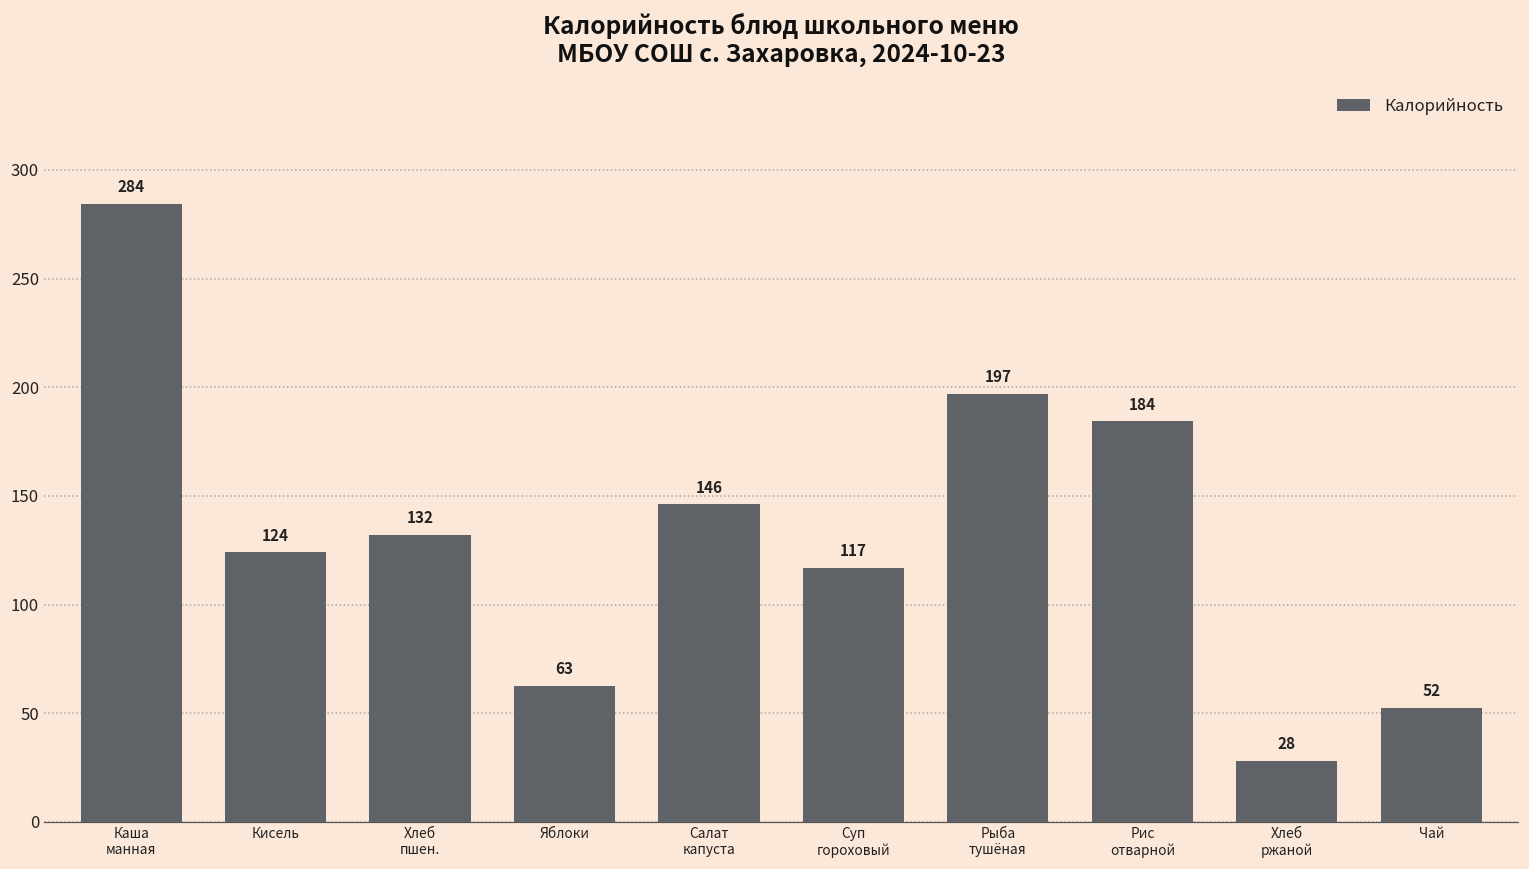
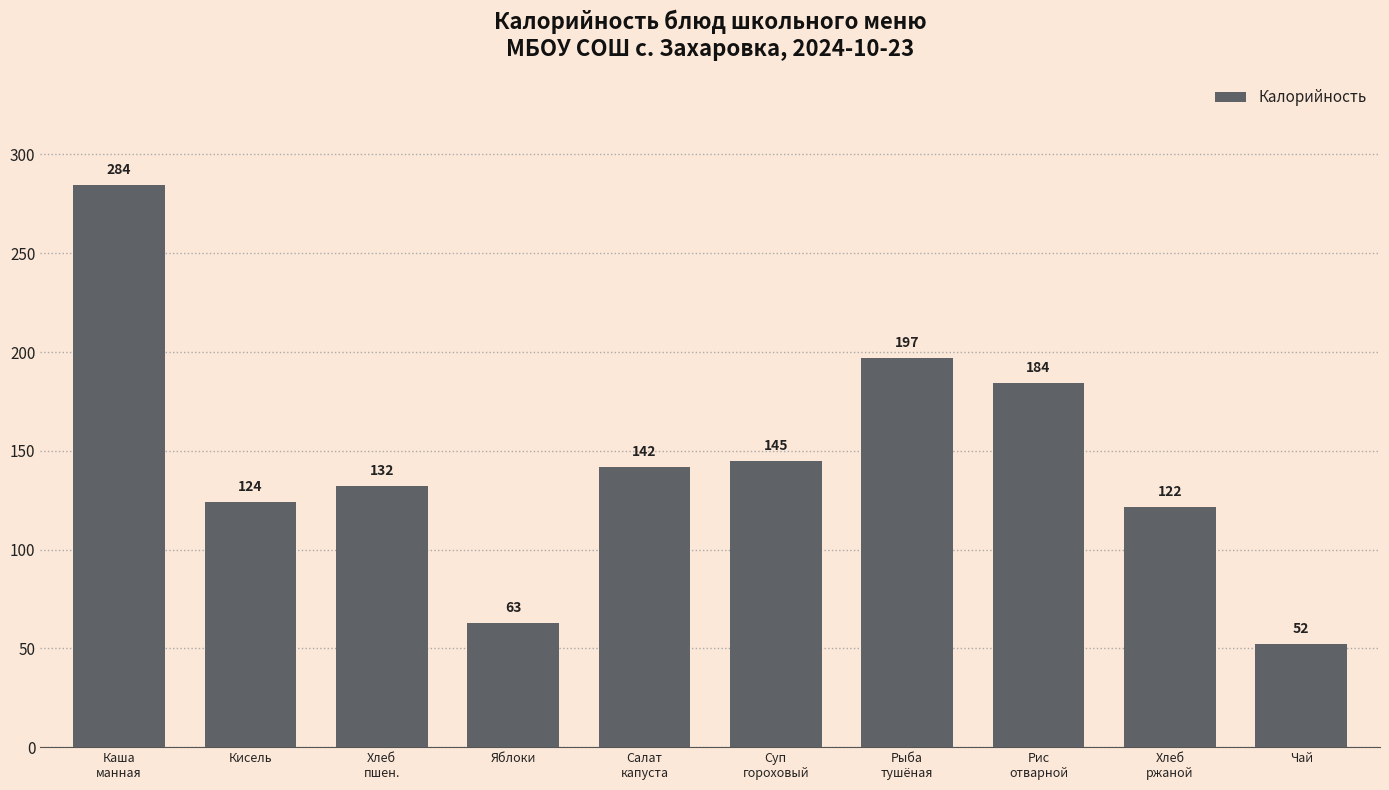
Салат капуста: 146 -> 142
Суп гороховый: 117 -> 145
Хлеб ржаной: 28 -> 122
